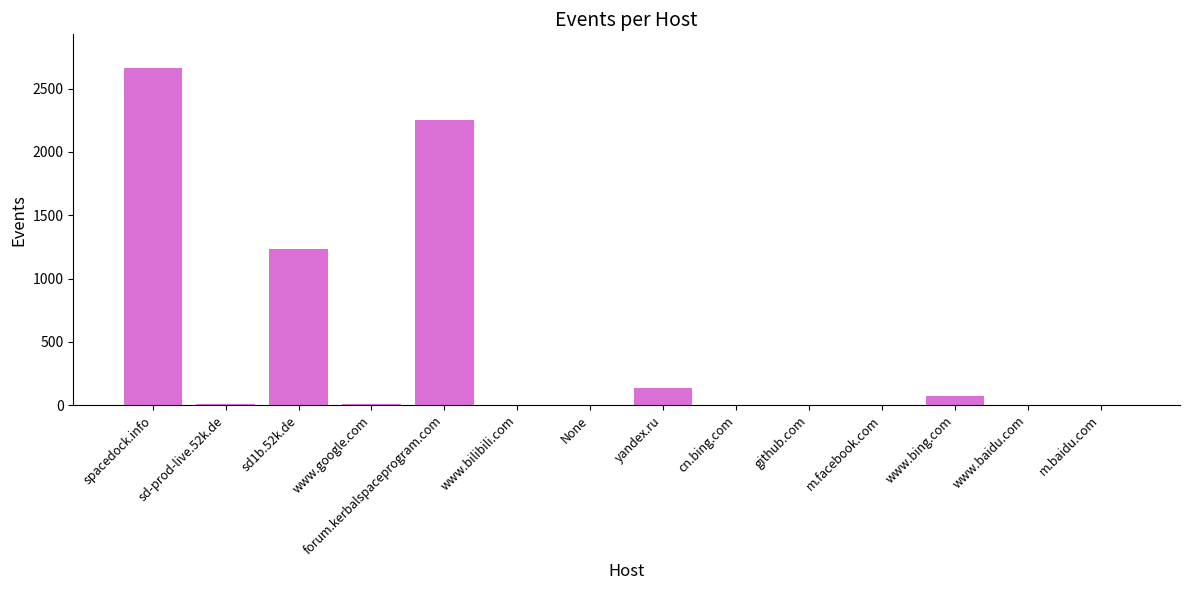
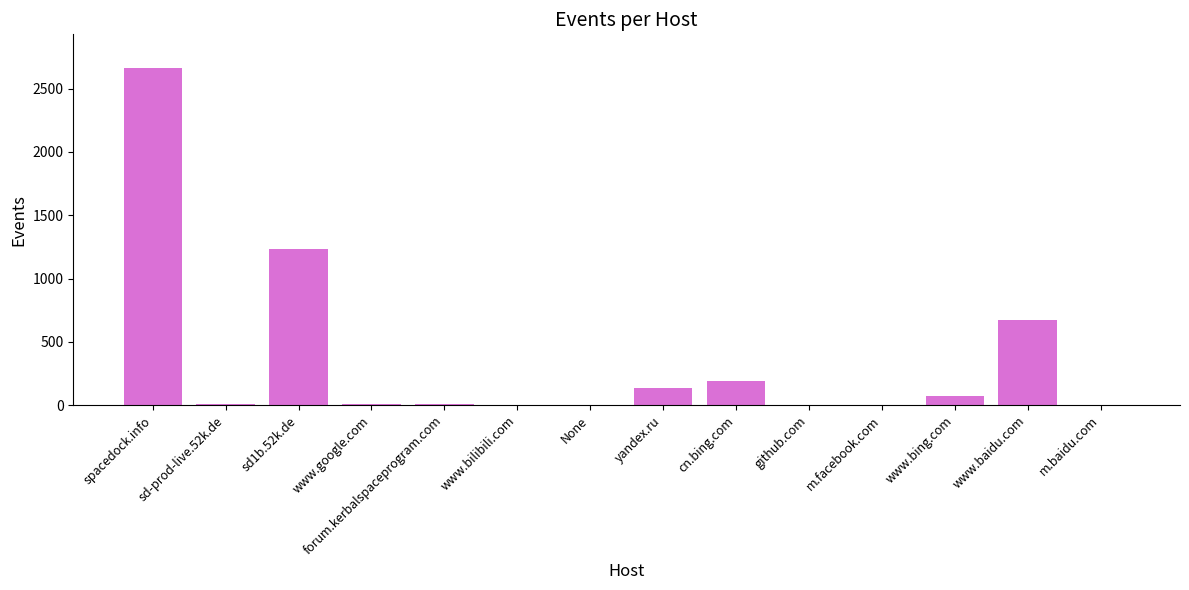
forum.kerbalspaceprogram.com: 2260 -> 10
cn.bing.com: 0 -> 190
www.baidu.com: 0 -> 680
